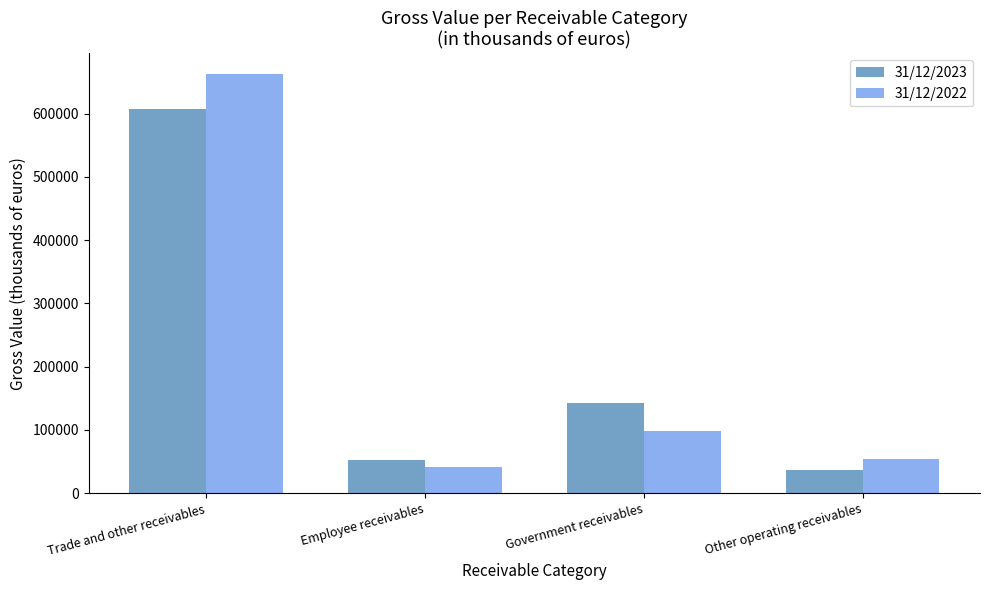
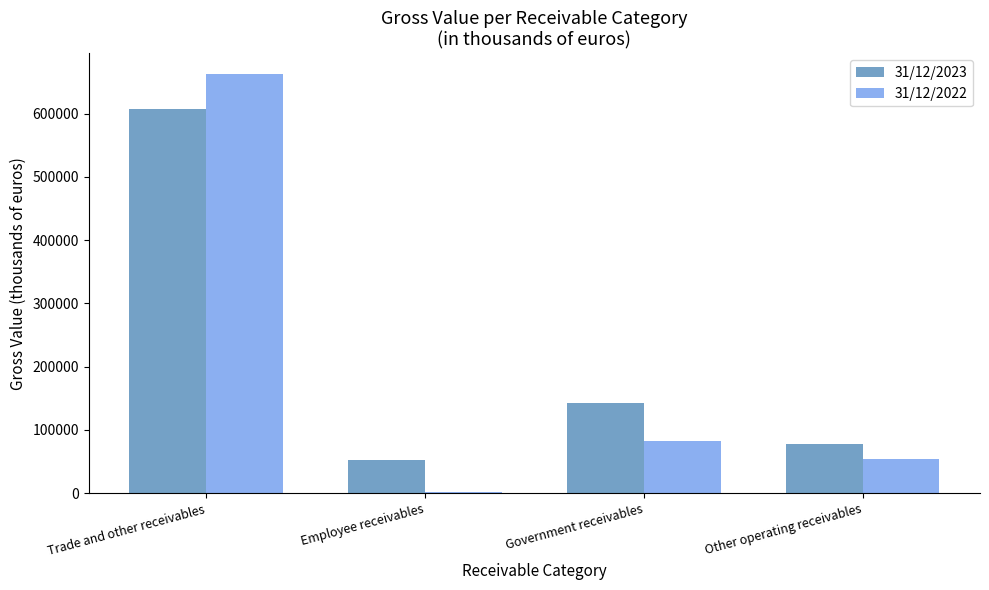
31/12/2022, Employee receivables: 40000 -> 0
31/12/2022, Government receivables: 100000 -> 80000
31/12/2023, Other operating receivables: 40000 -> 80000
